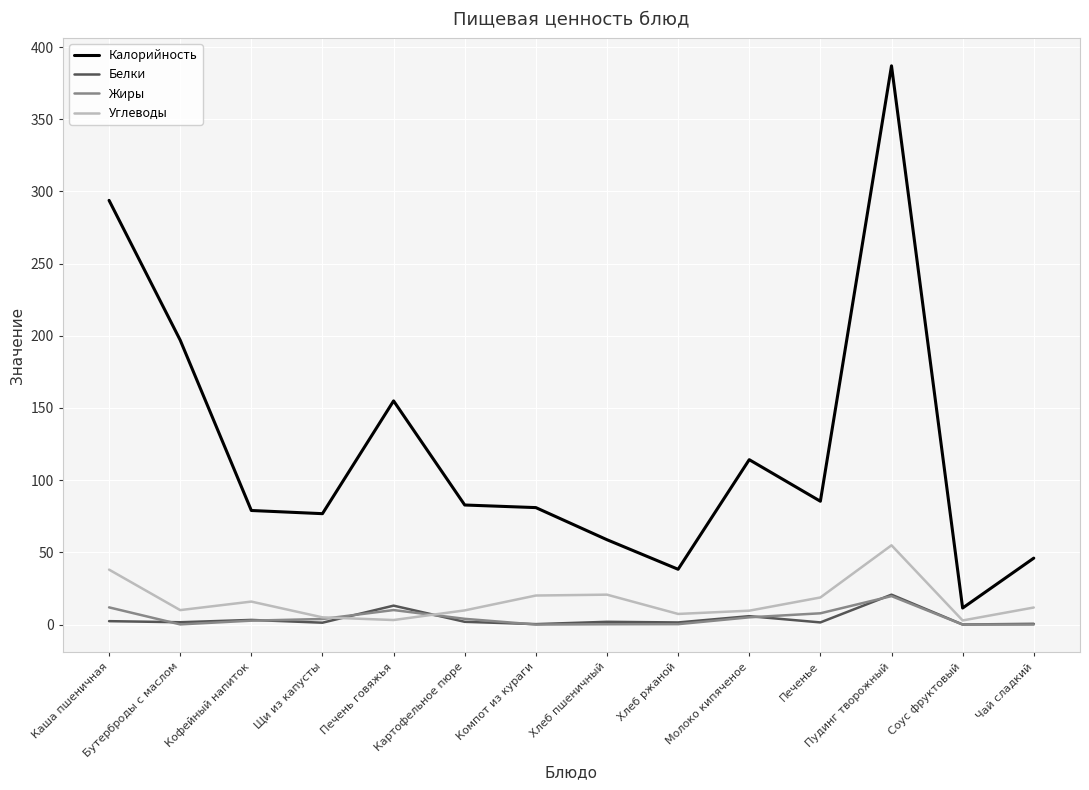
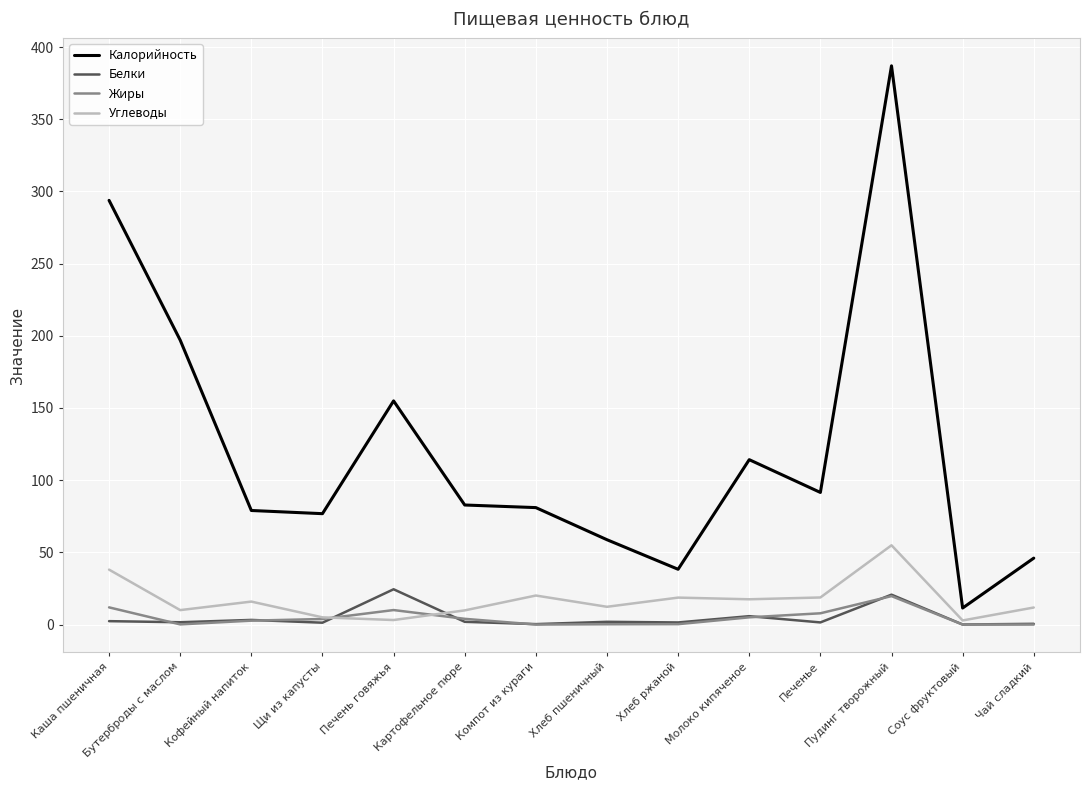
Белки, Печень говяжья: 13 -> 24
Углеводы, Хлеб пшеничный: 21 -> 12
Углеводы, Хлеб ржаной: 7 -> 19
Углеводы, Молоко кипяченое: 10 -> 18
Калорийность, Печенье: 85 -> 92
